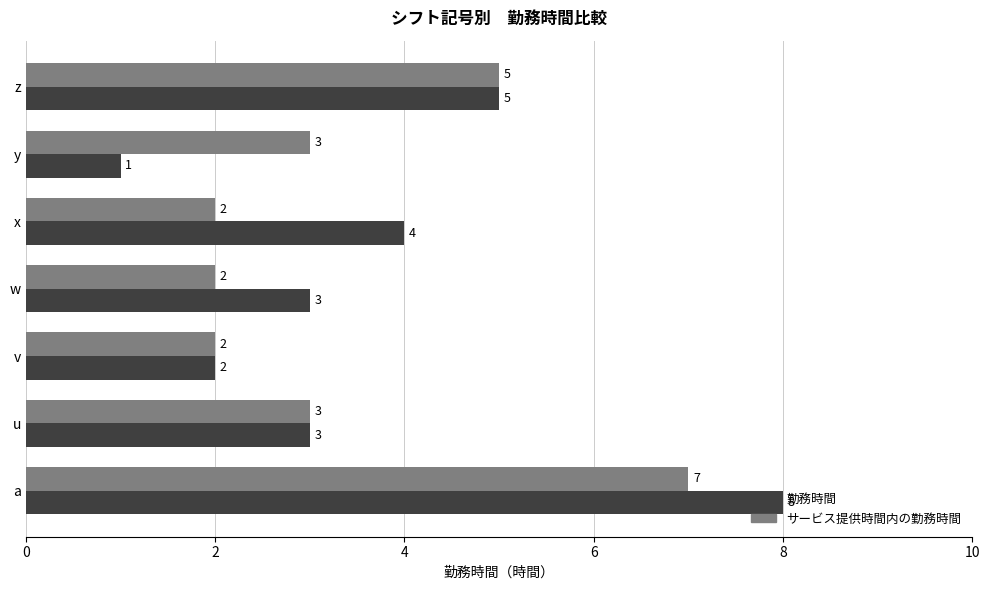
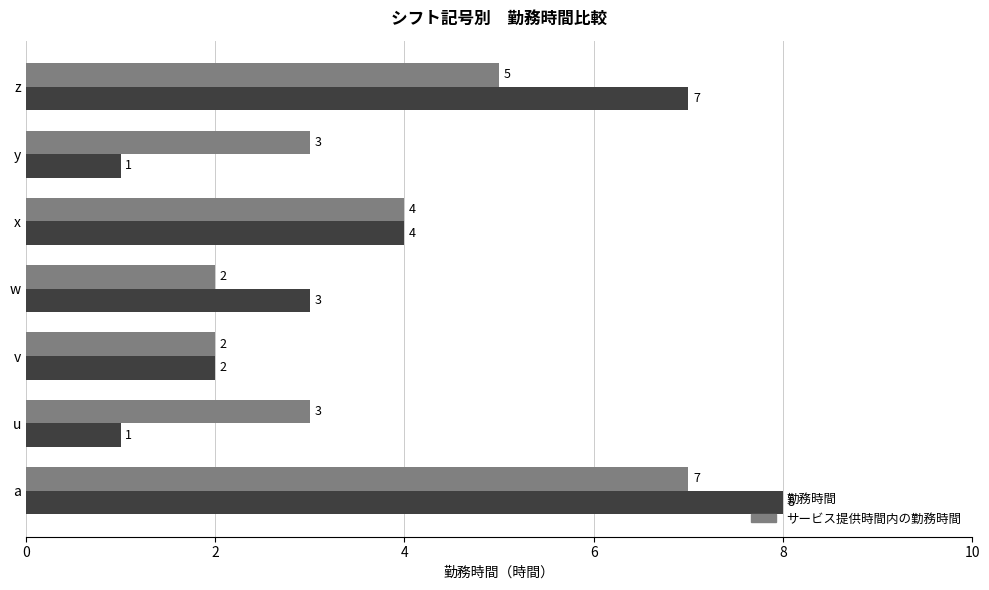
勤務時間, z: 5 -> 7
サービス提供時間内の勤務時間, x: 2 -> 4
勤務時間, u: 3 -> 1
